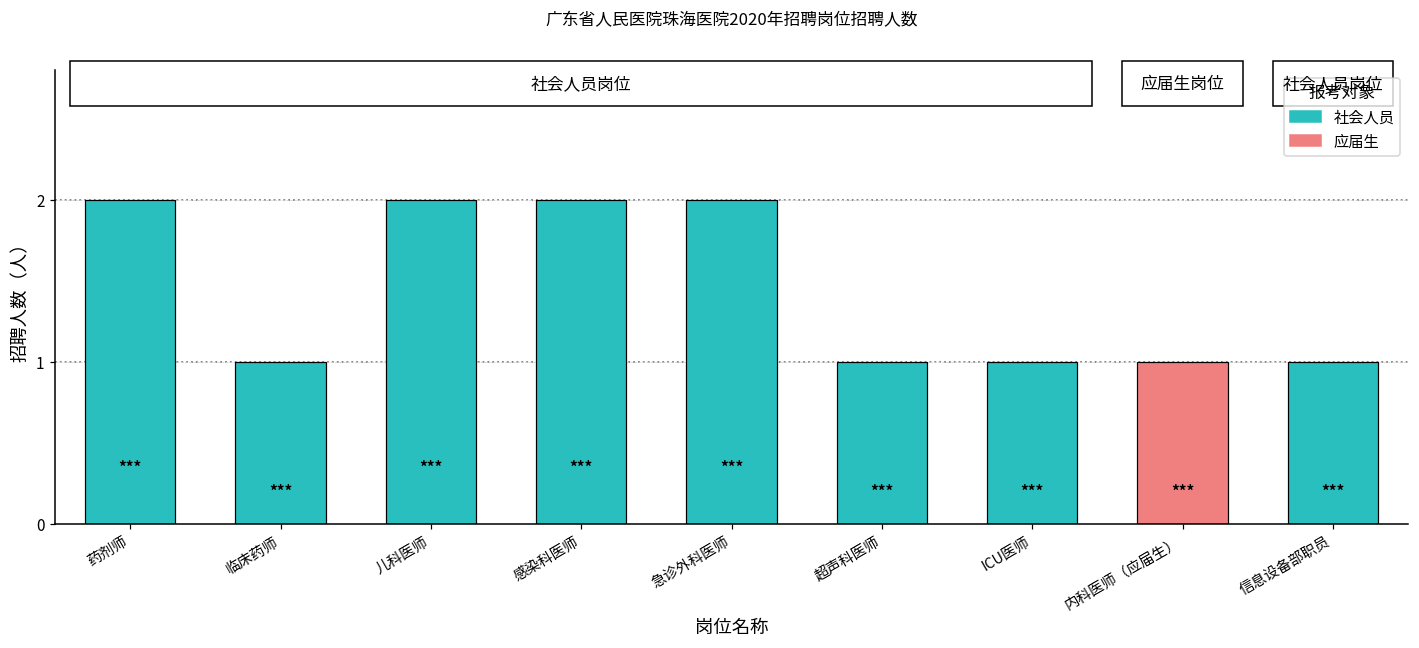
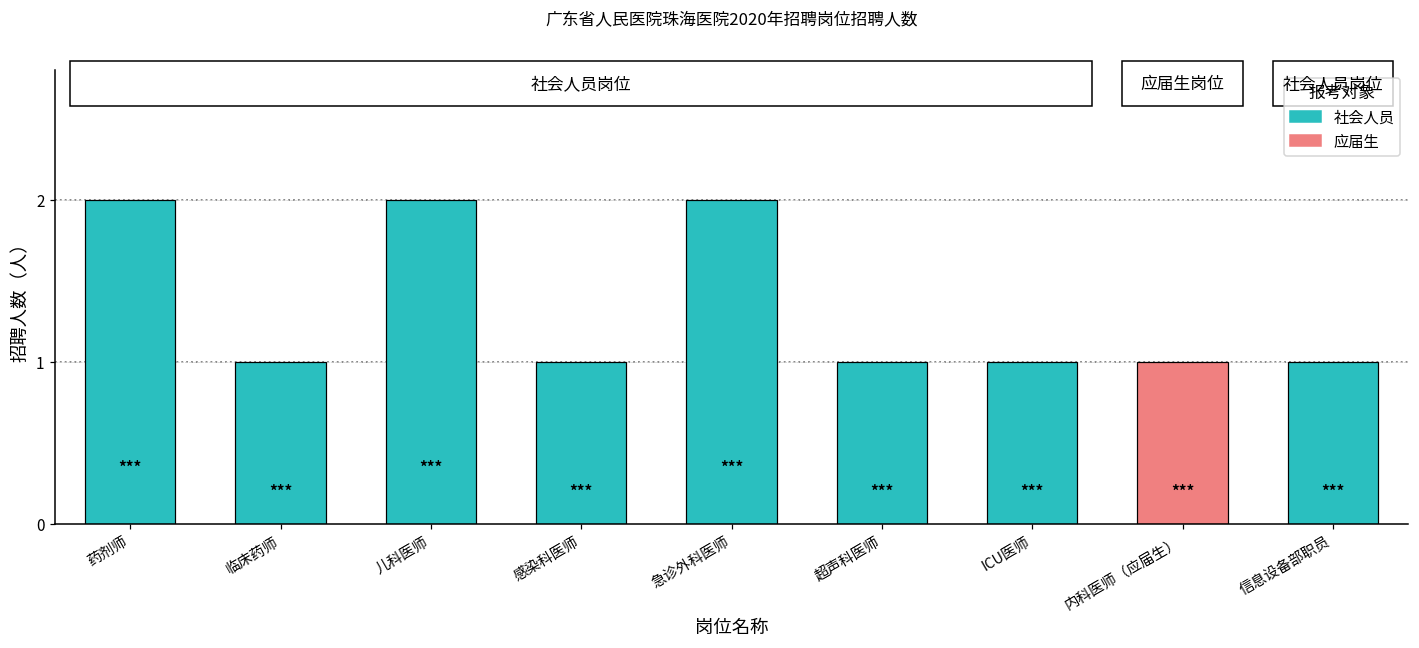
感染科医师: 2 -> 1
